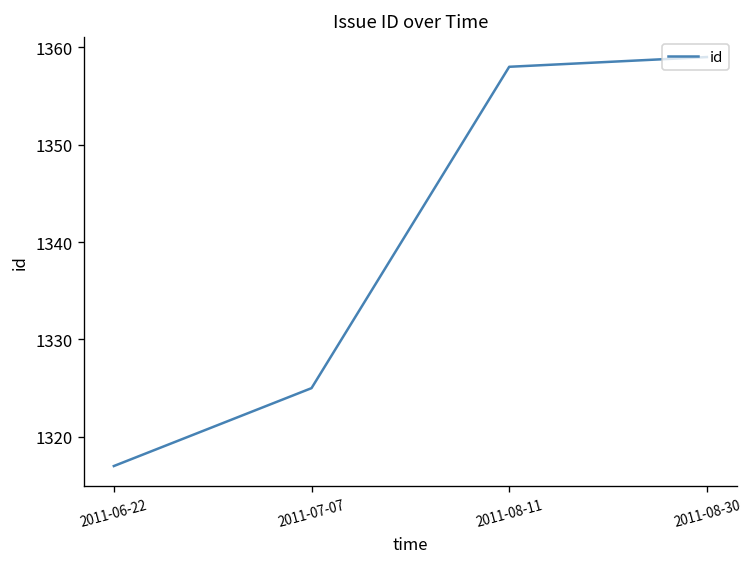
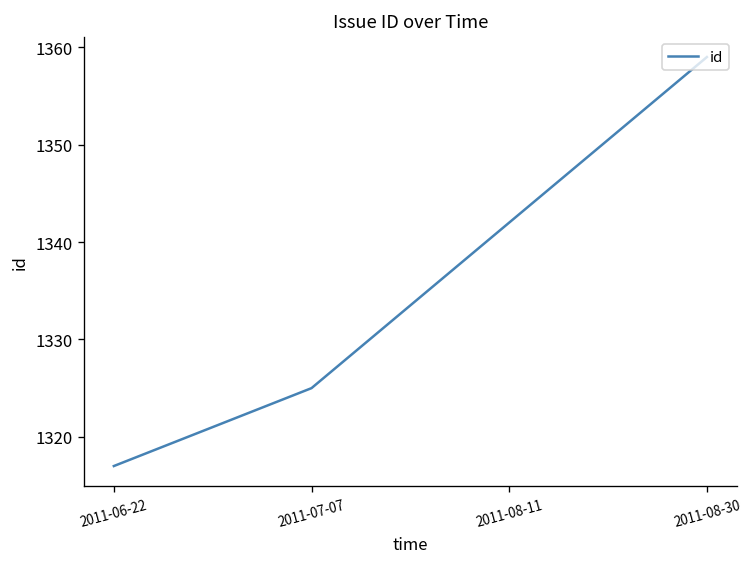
2011-08-11: 1358 -> 1342
